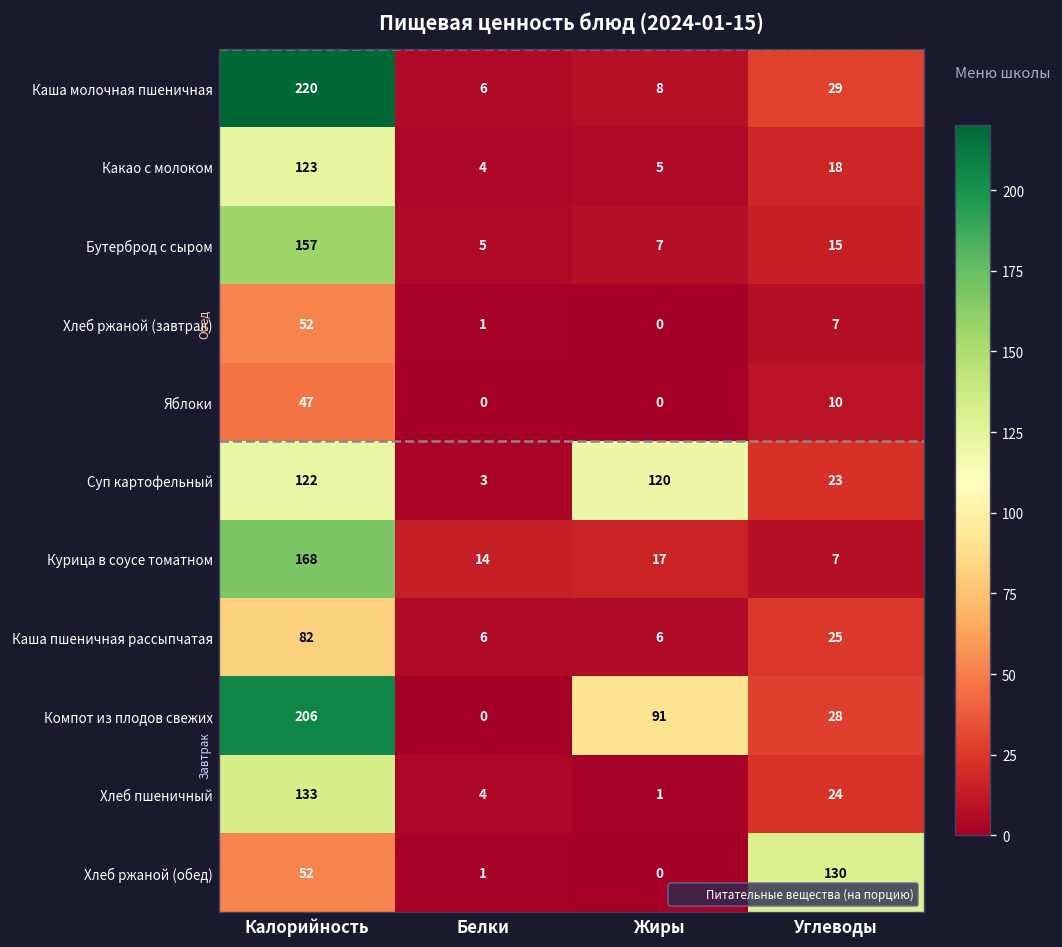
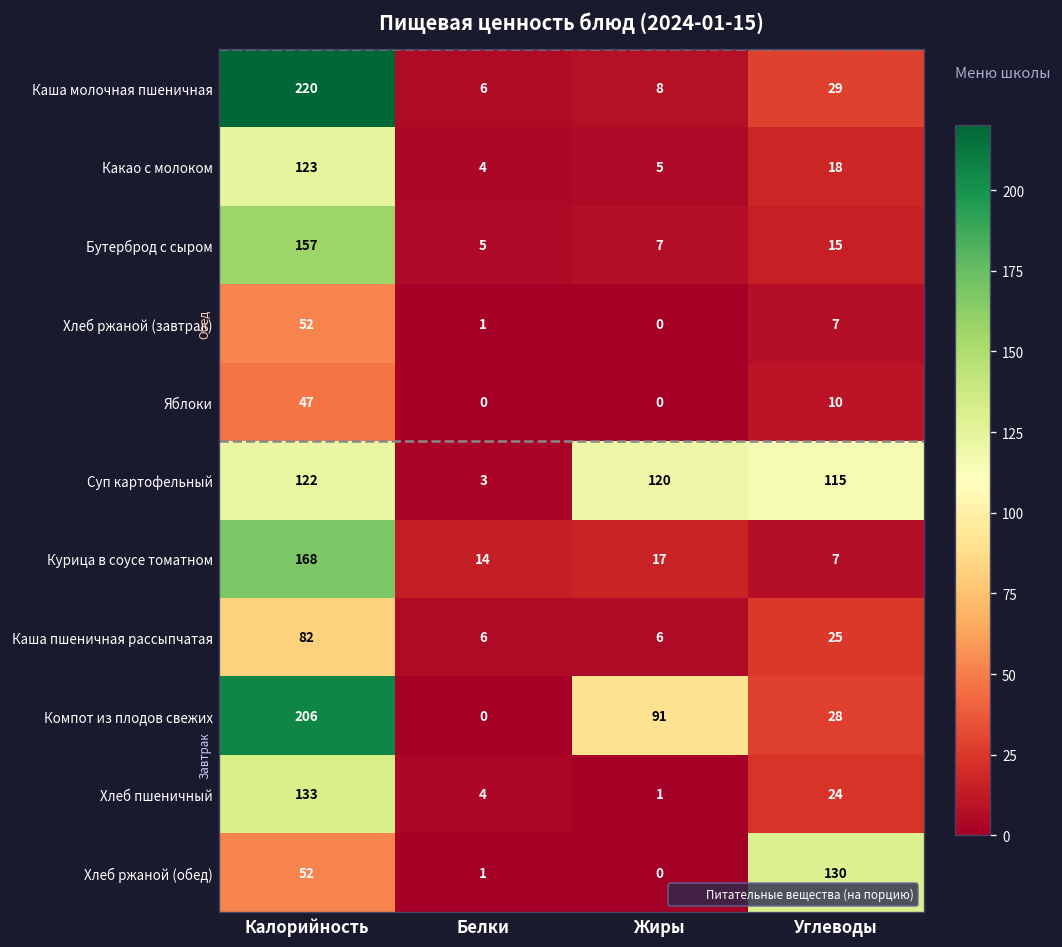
Суп картофельный, Углеводы: 23 -> 115
